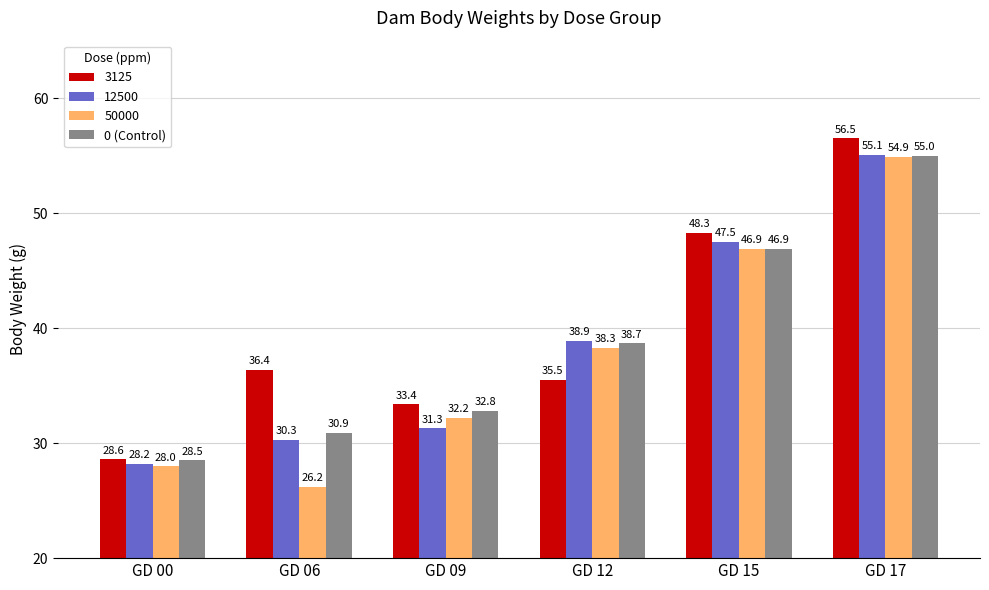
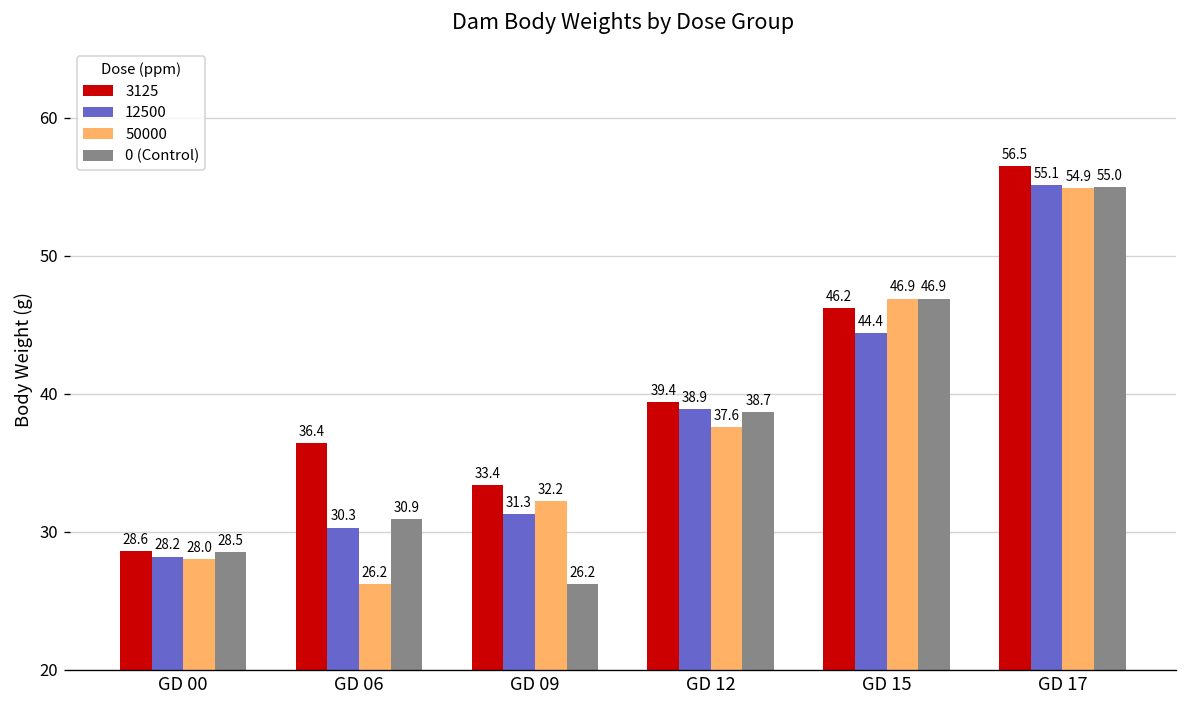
0 (Control), GD 09: 32.8 -> 26.2
3125, GD 12: 35.5 -> 39.4
50000, GD 12: 38.3 -> 37.6
3125, GD 15: 48.3 -> 46.2
12500, GD 15: 47.5 -> 44.4
